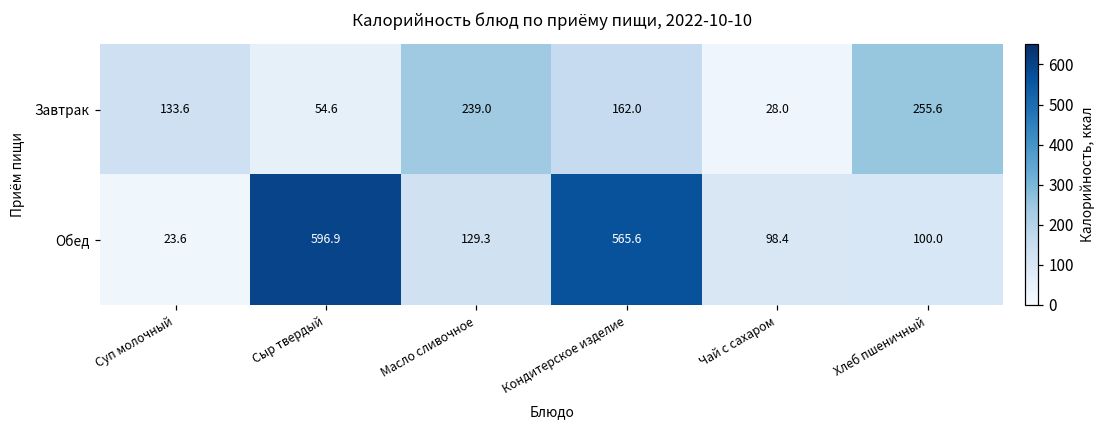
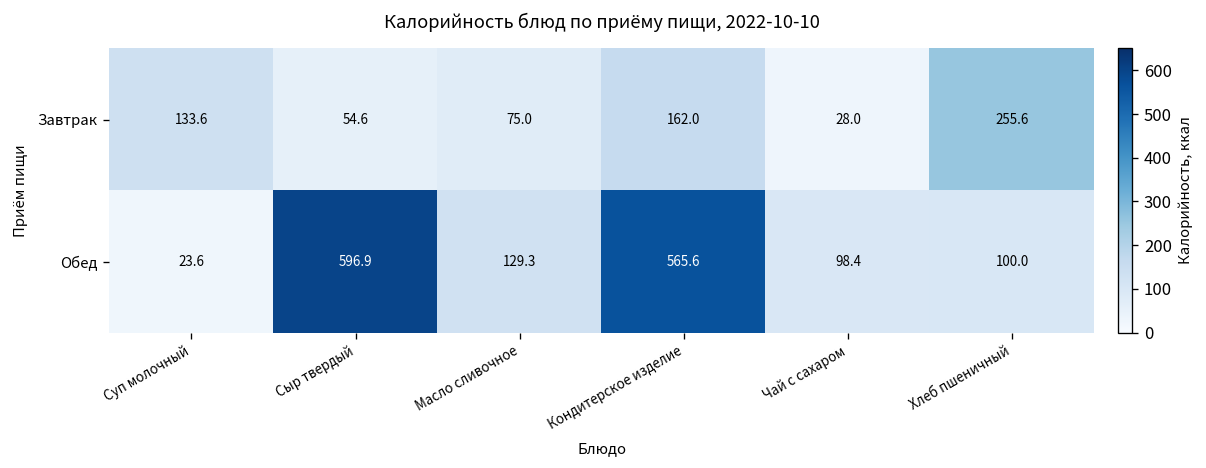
Завтрак, Масло сливочное: 239.0 -> 75.0
